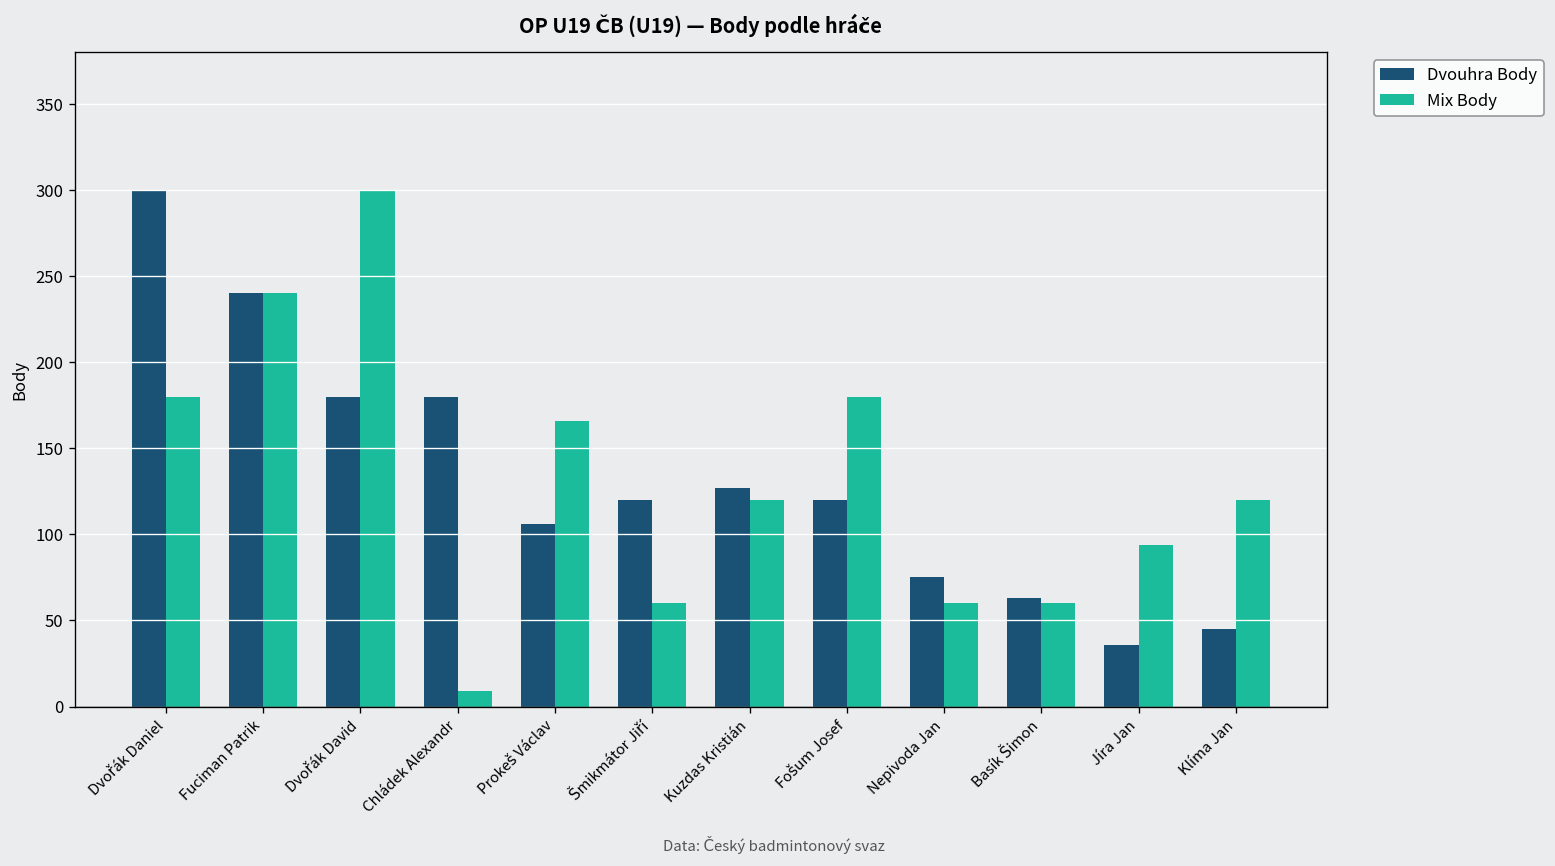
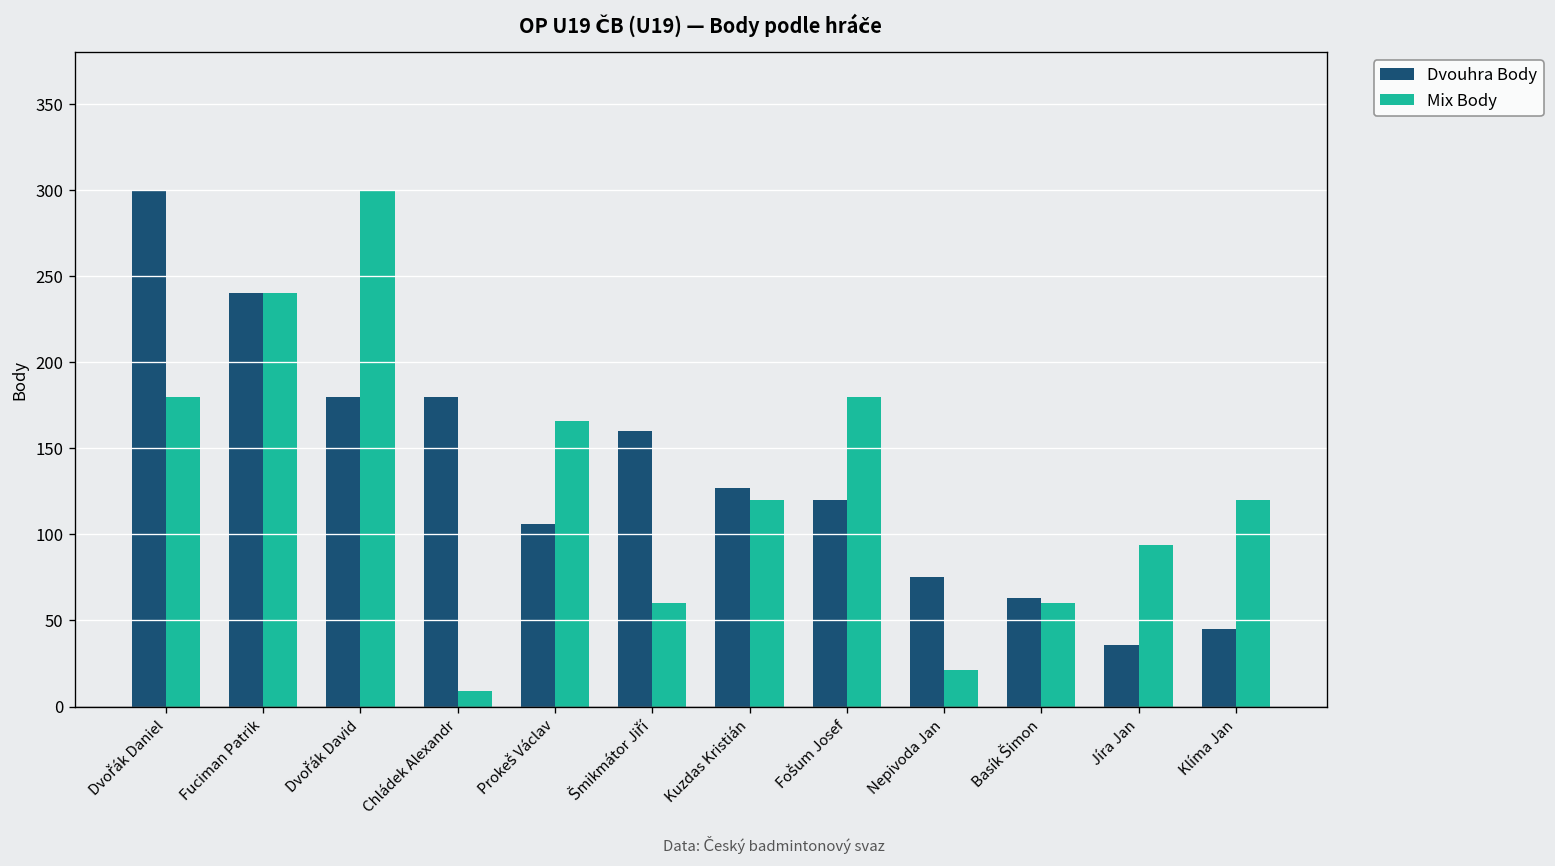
Dvouhra Body, Šmikmátor Jiří: 120 -> 160
Mix Body, Nepivoda Jan: 60 -> 21
